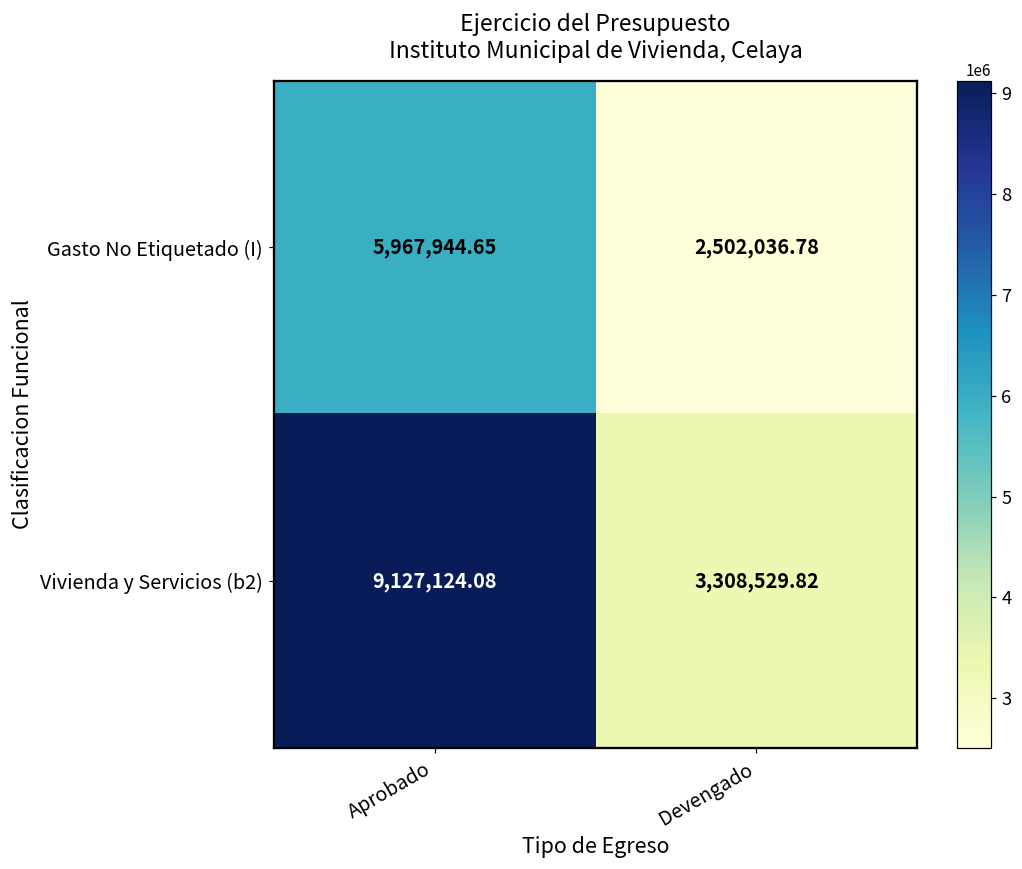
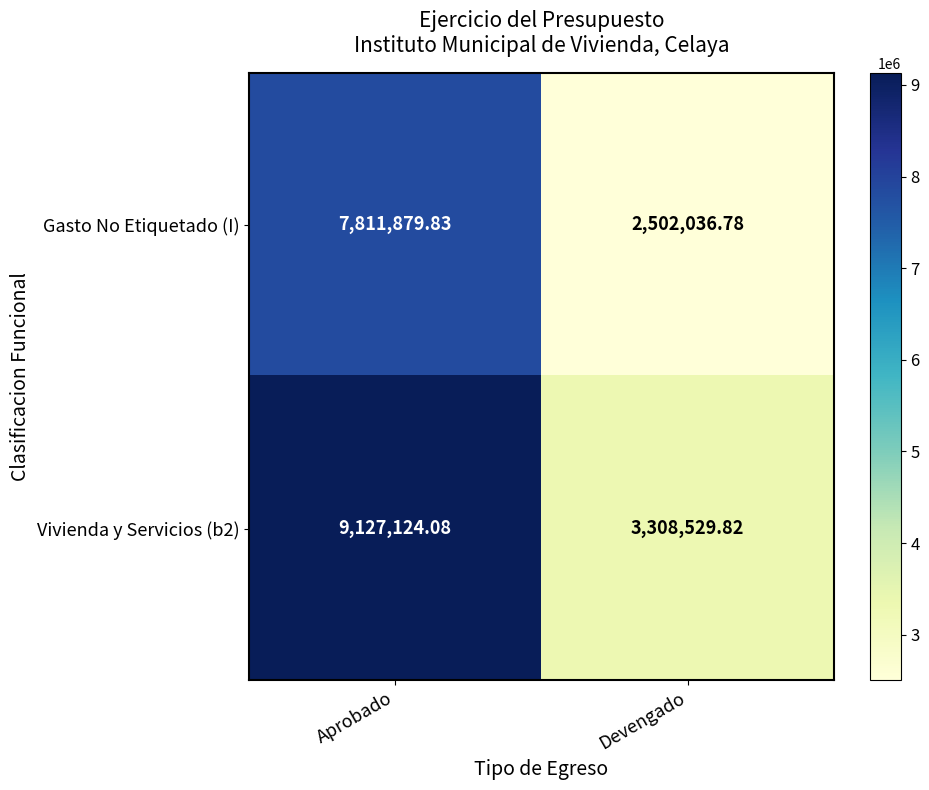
Gasto No Etiquetado (I), Aprobado: 5,967,944.65 -> 7,811,879.83
